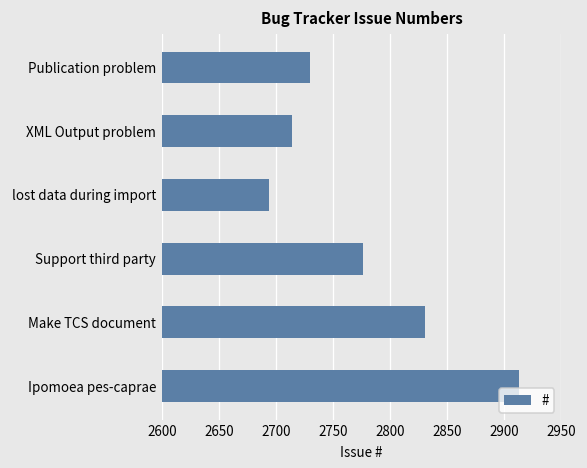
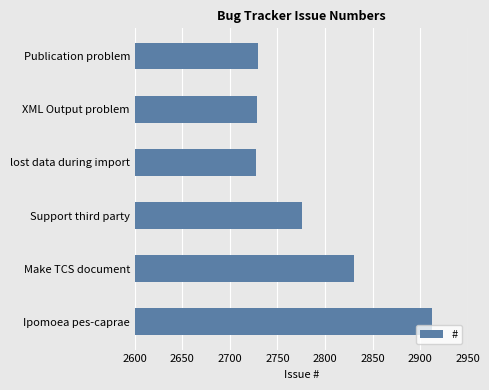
XML Output problem: 2710 -> 2730
lost data during import: 2690 -> 2730
